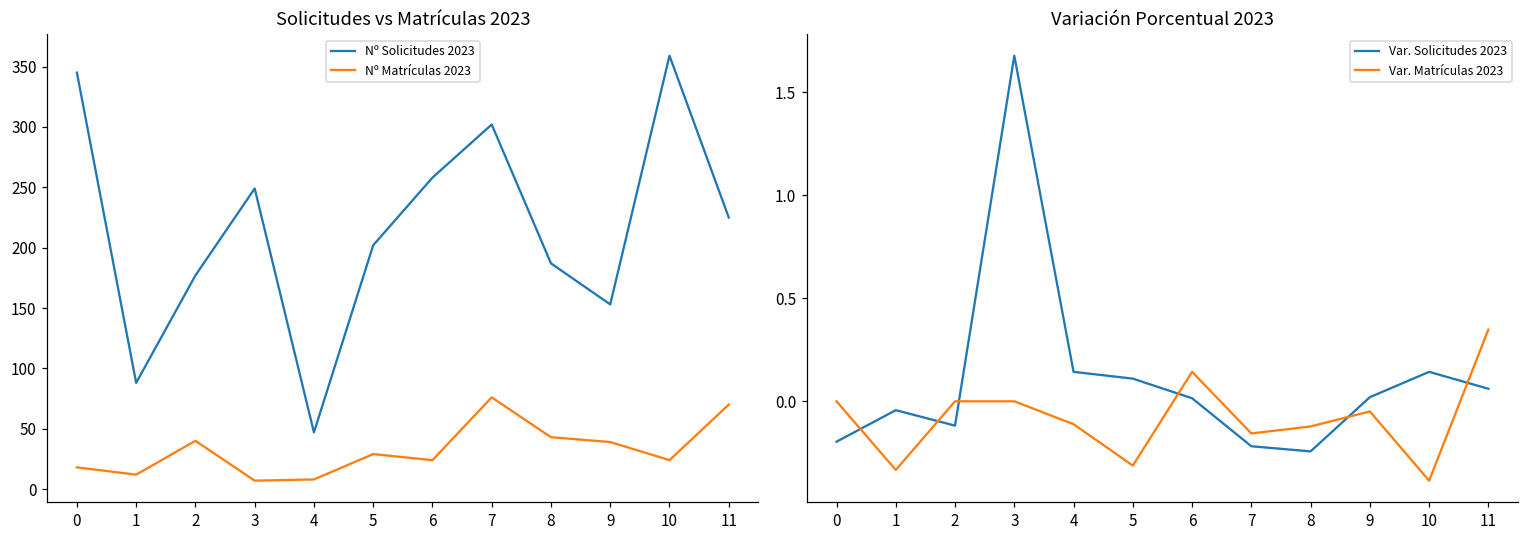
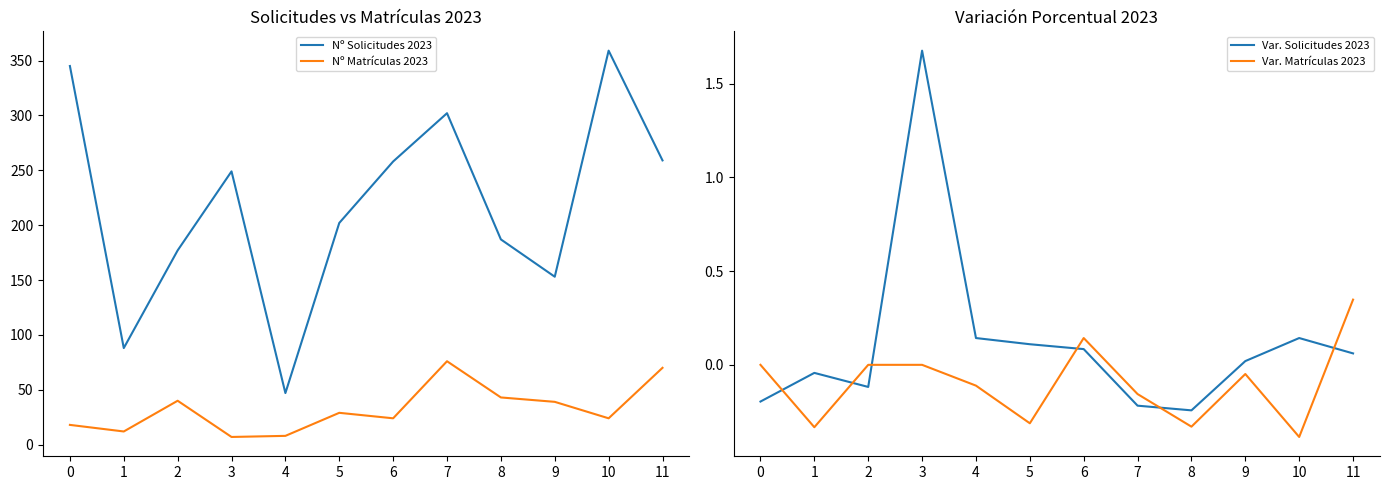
Solicitudes vs Matrículas 2023, Nº Solicitudes 2023, 11: 225 -> 259
Variación Porcentual 2023, Var. Solicitudes 2023, 6: 0.02 -> 0.08
Variación Porcentual 2023, Var. Matrículas 2023, 8: -0.12 -> -0.33
